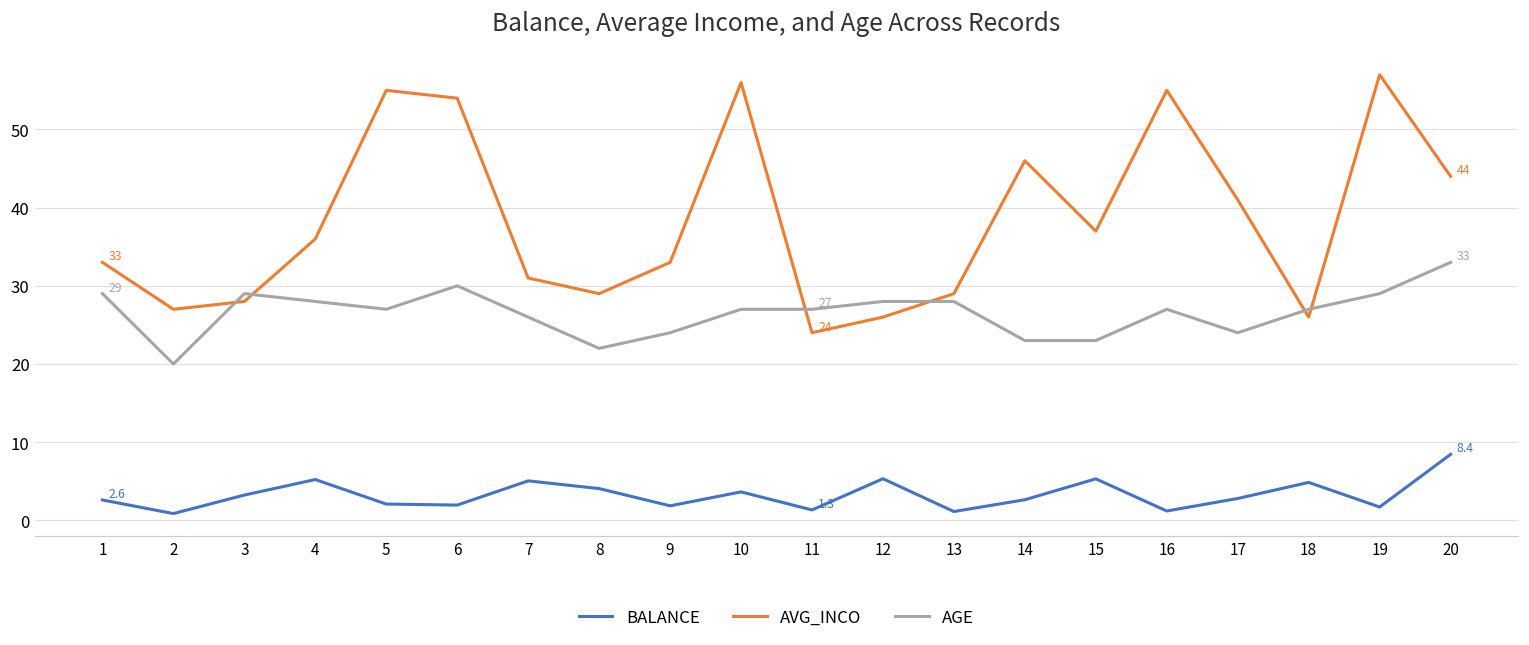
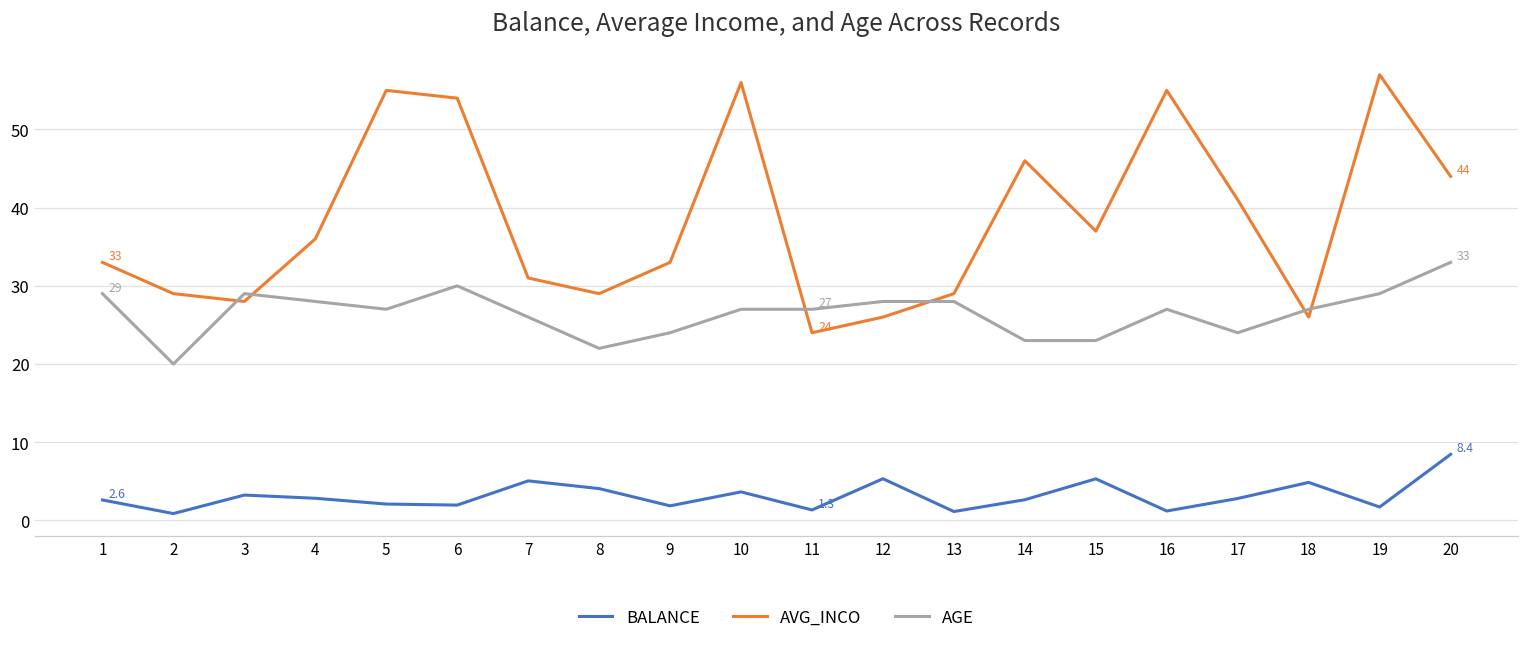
AVG_INCO, 2: 27 -> 29
BALANCE, 4: 5 -> 3
